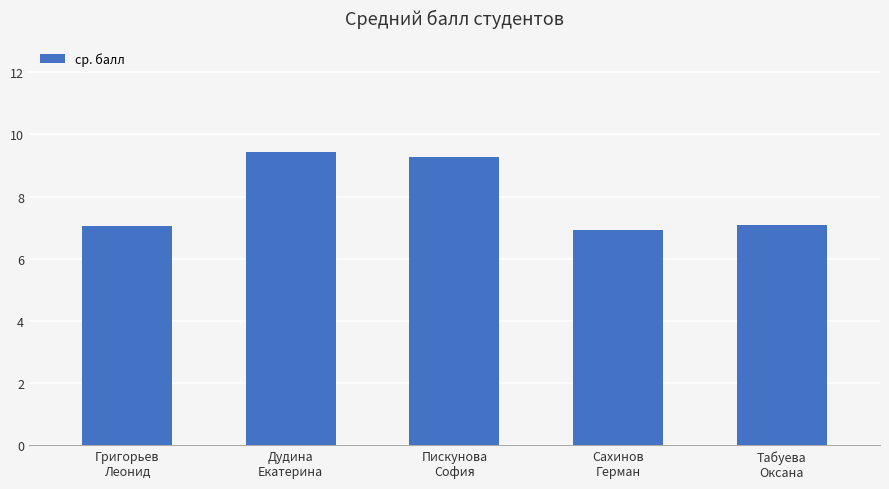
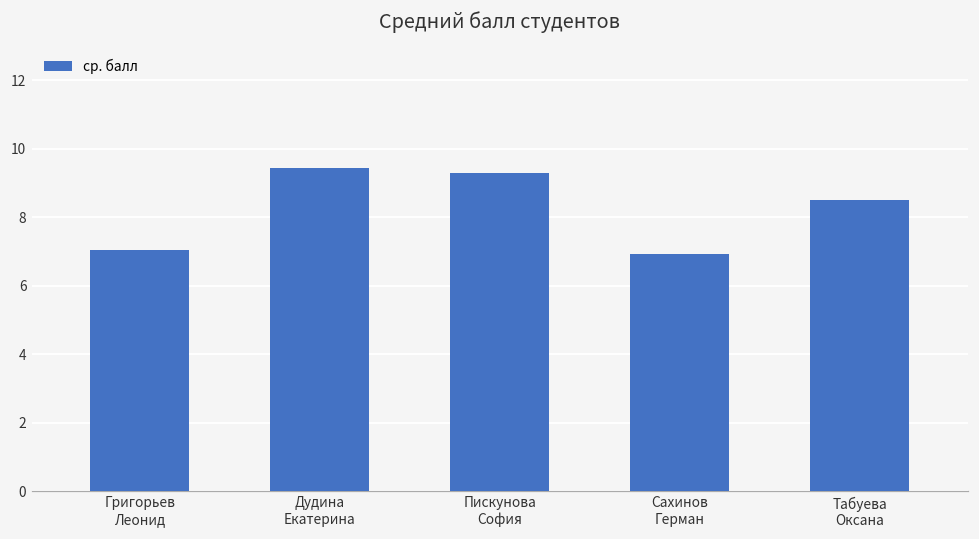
Табуева Оксана: 7.1 -> 8.5
